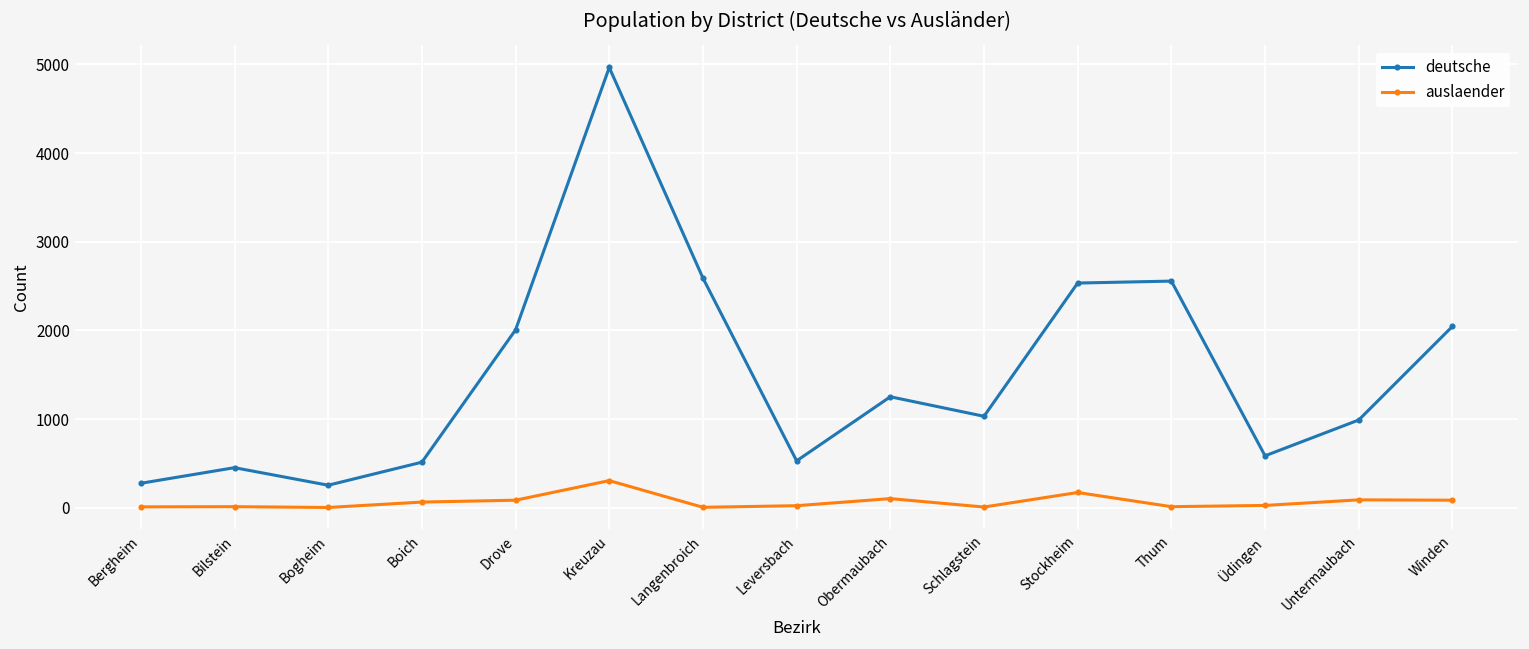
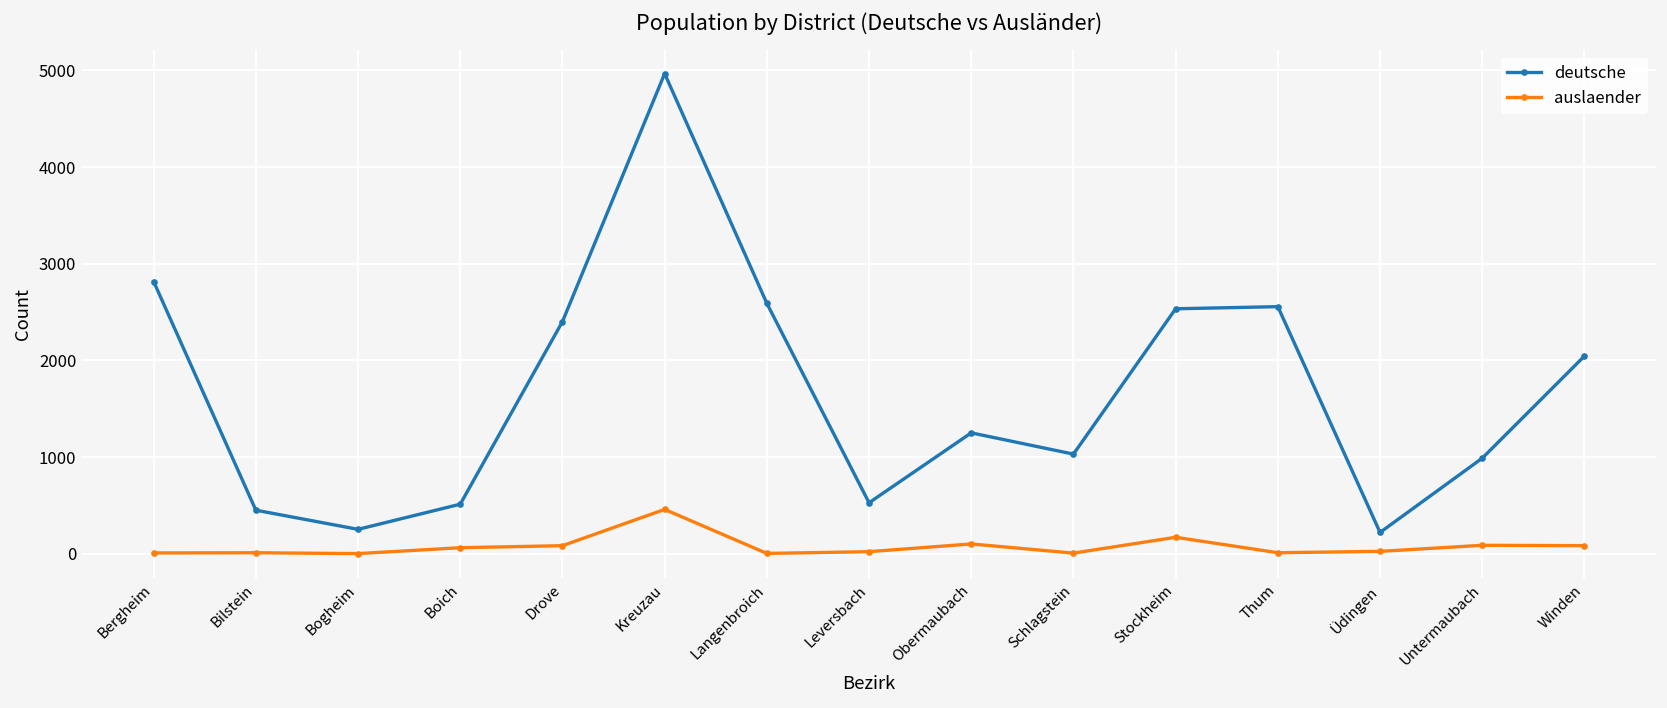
deutsche, Bergheim: 300 -> 2800
deutsche, Drove: 2000 -> 2400
auslaender, Kreuzau: 300 -> 500
deutsche, Üdingen: 600 -> 200
